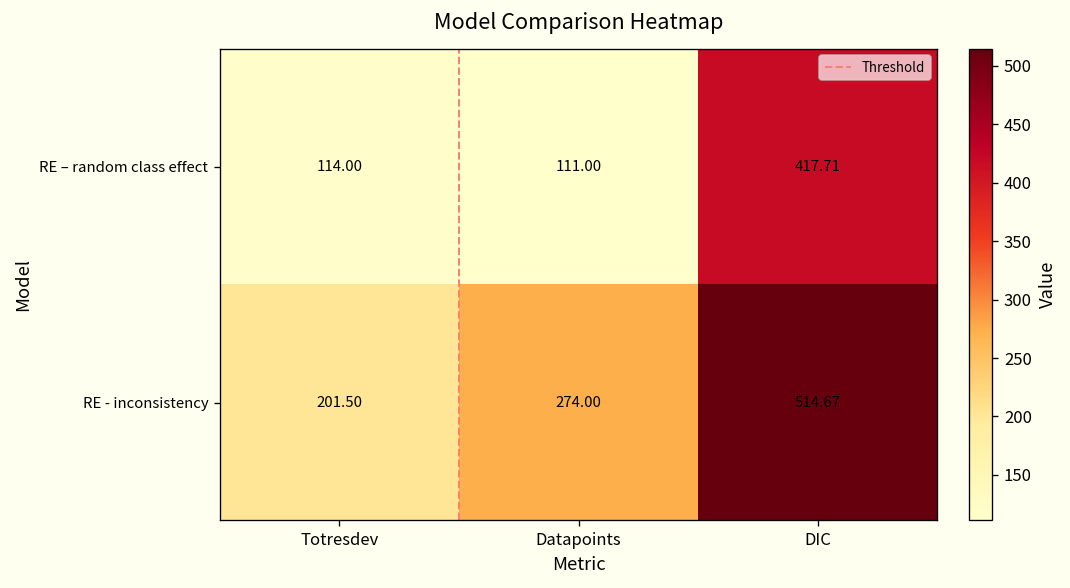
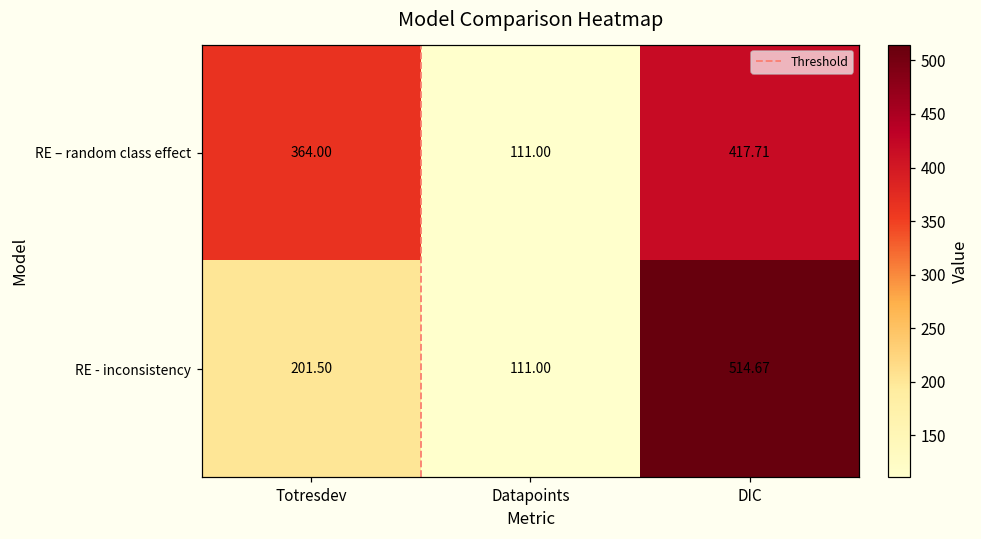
RE – random class effect, Totresdev: 114.00 -> 364.00
RE - inconsistency, Datapoints: 274.00 -> 111.00
